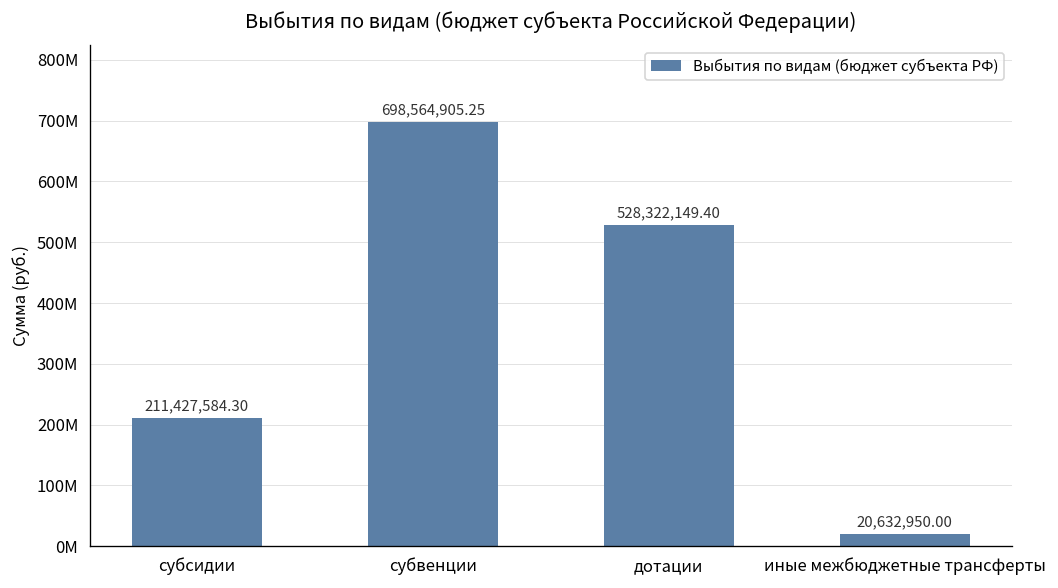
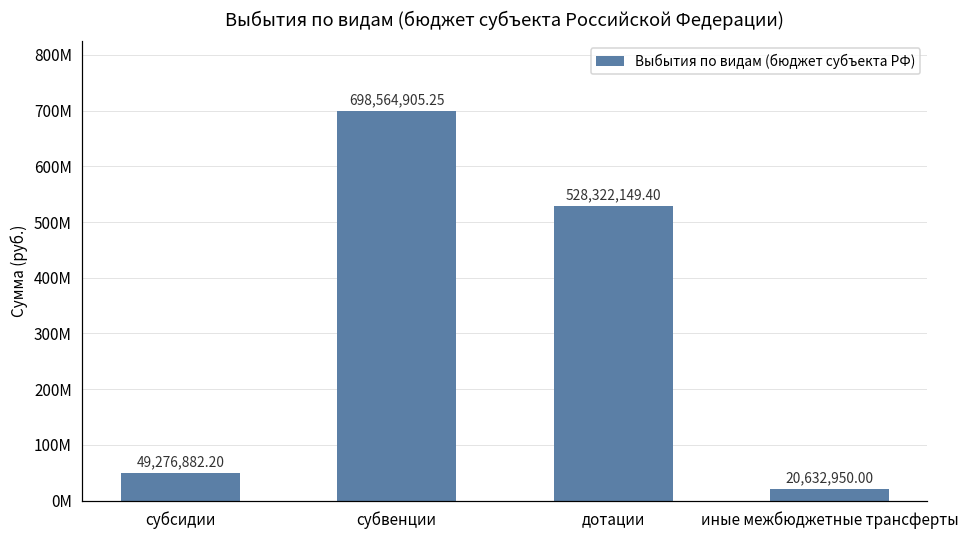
субсидии: 211,427,584.30 -> 49,276,882.20
